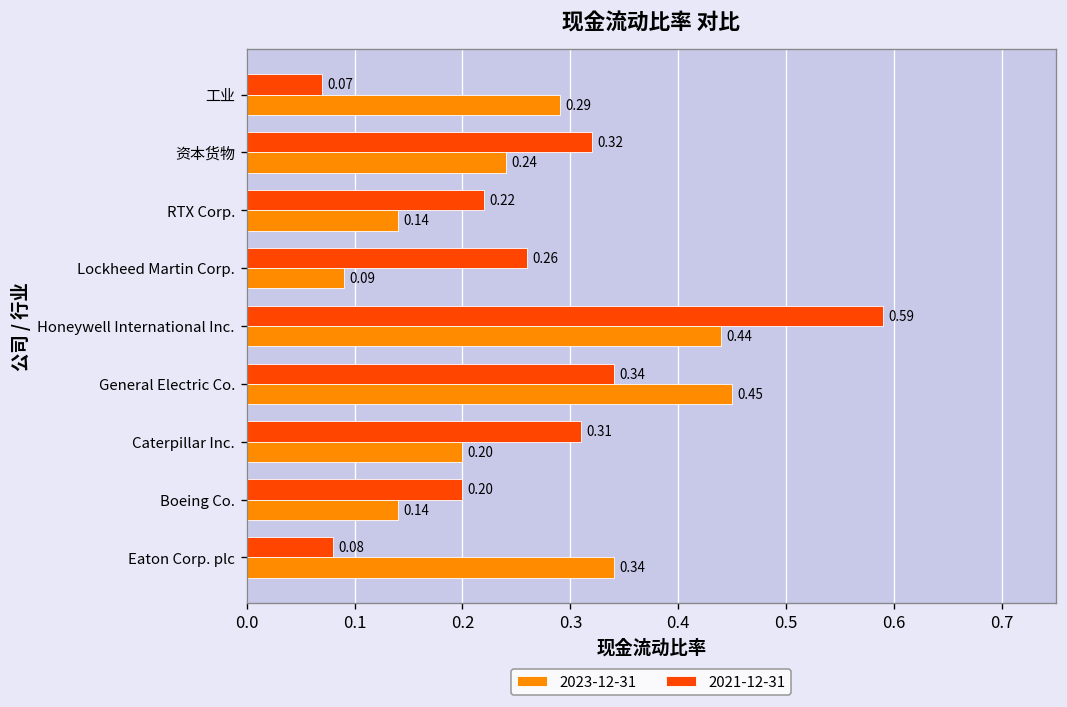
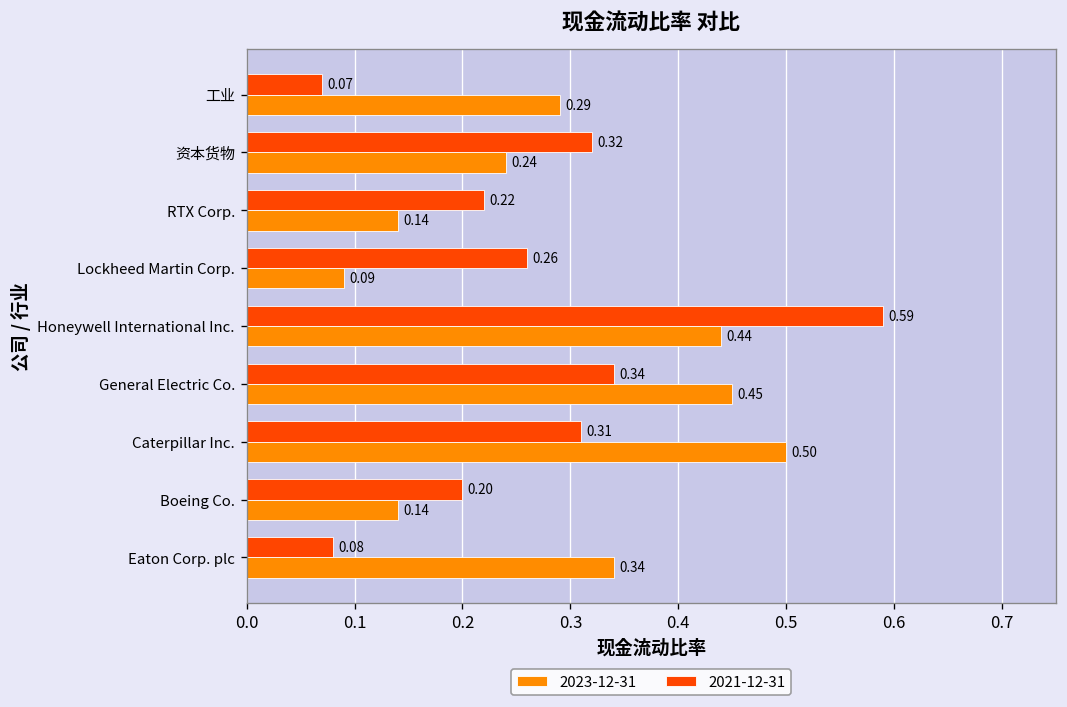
2023-12-31, Caterpillar Inc.: 0.20 -> 0.50
